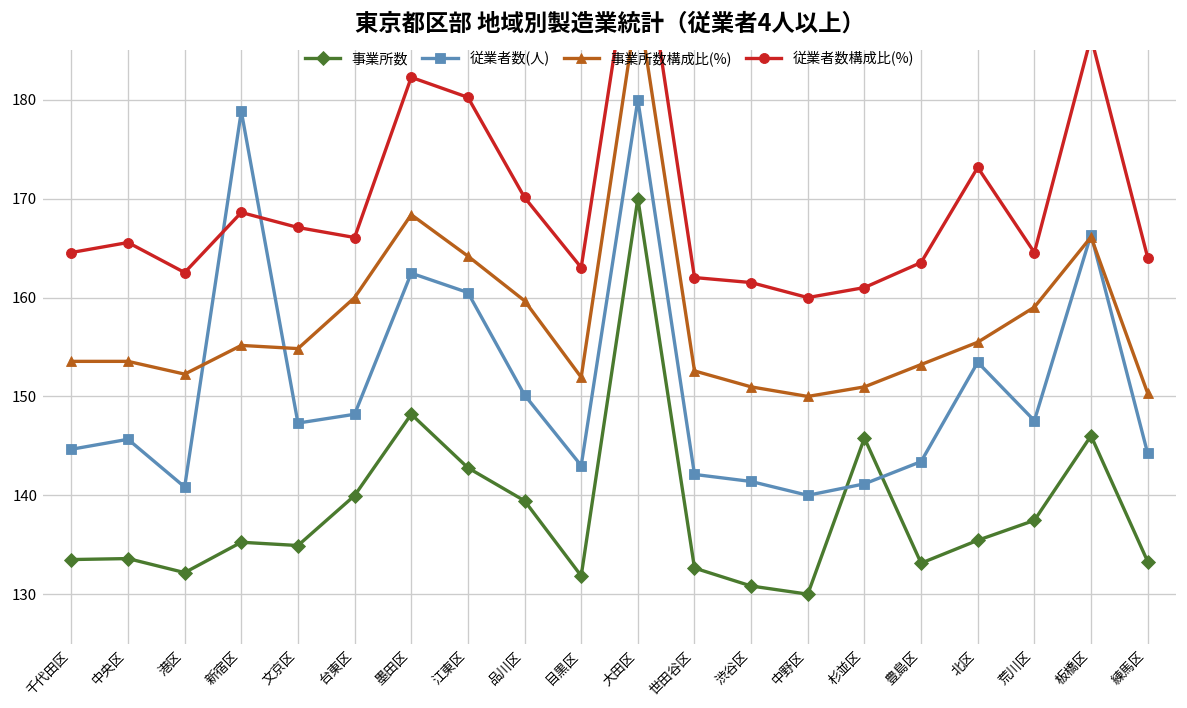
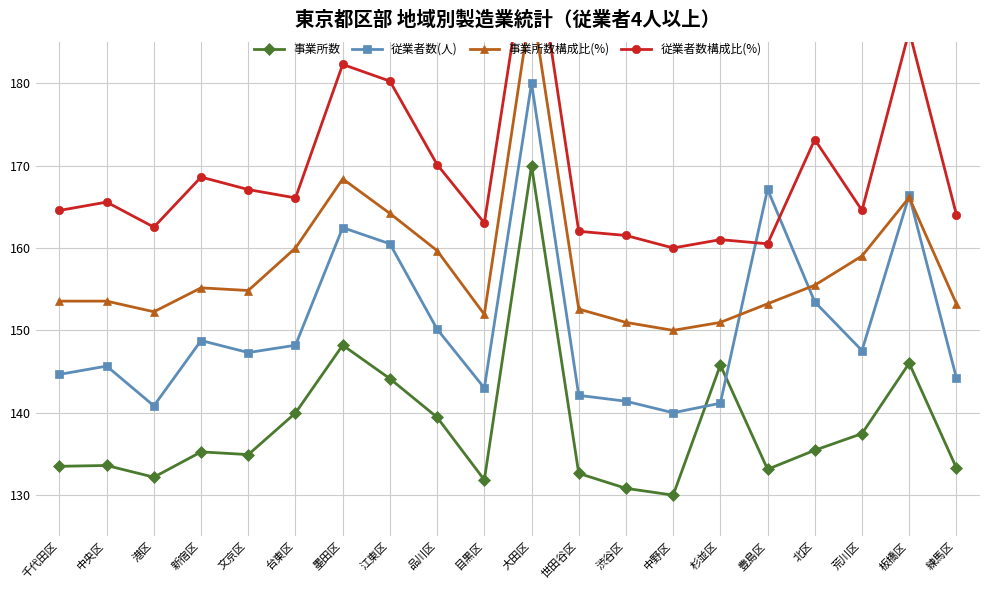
従業者数(人), 新宿区: 179 -> 149
事業所数, 江東区: 143 -> 144
従業者数(人), 豊島区: 143 -> 167
従業者数構成比(%), 豊島区: 164 -> 161
事業所数構成比(%), 練馬区: 150 -> 153
